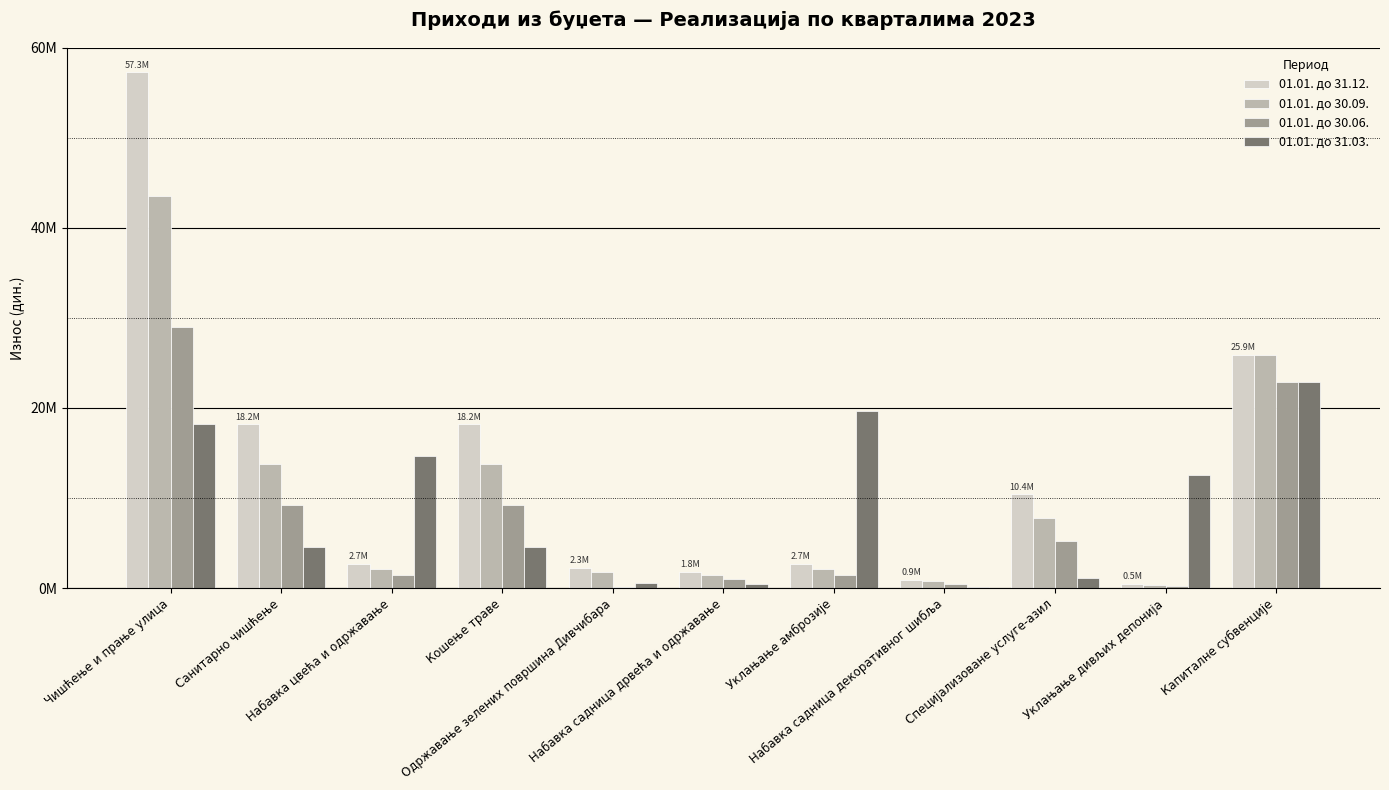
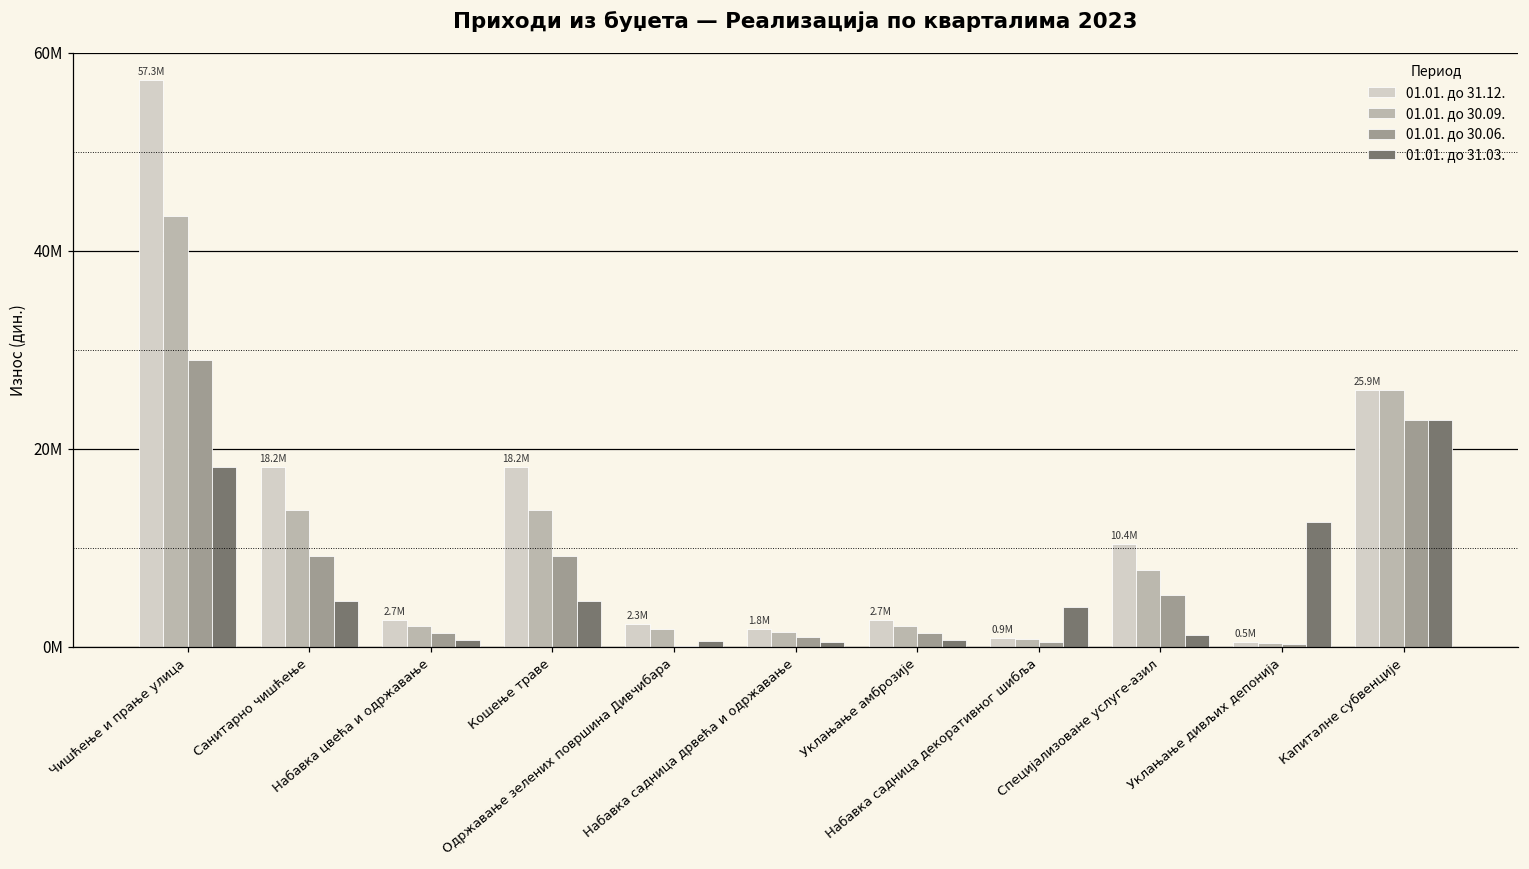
01.01. до 31.03., Набавка цвећа и одржавање: 15000000 -> 1000000
01.01. до 31.03., Уклањање амброзије: 20000000 -> 1000000
01.01. до 31.03., Набавка садница декоративног шибља: 0 -> 4000000
